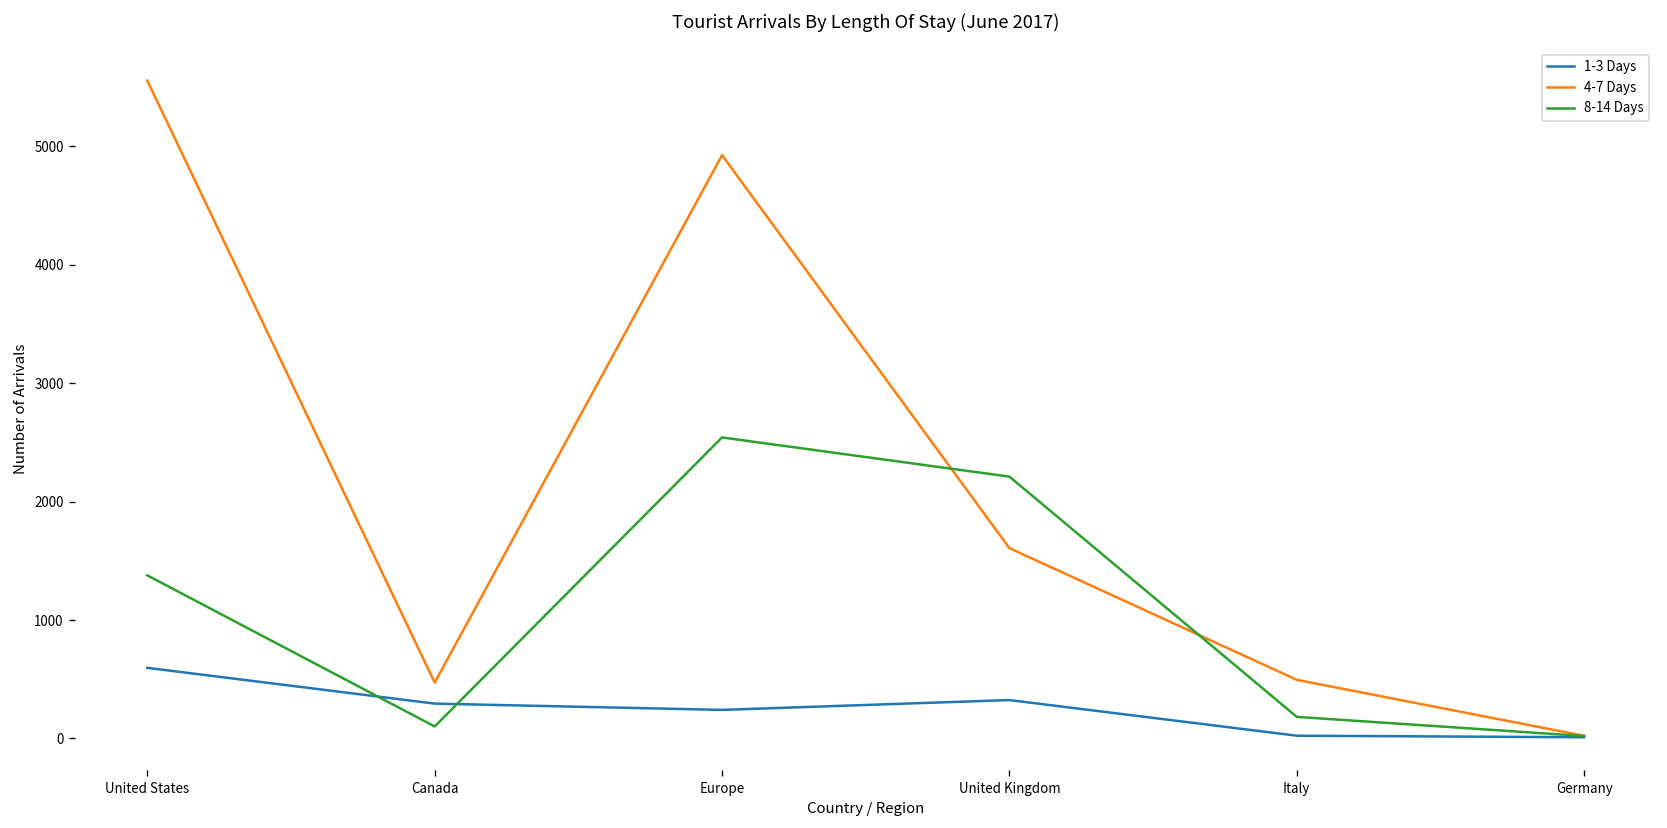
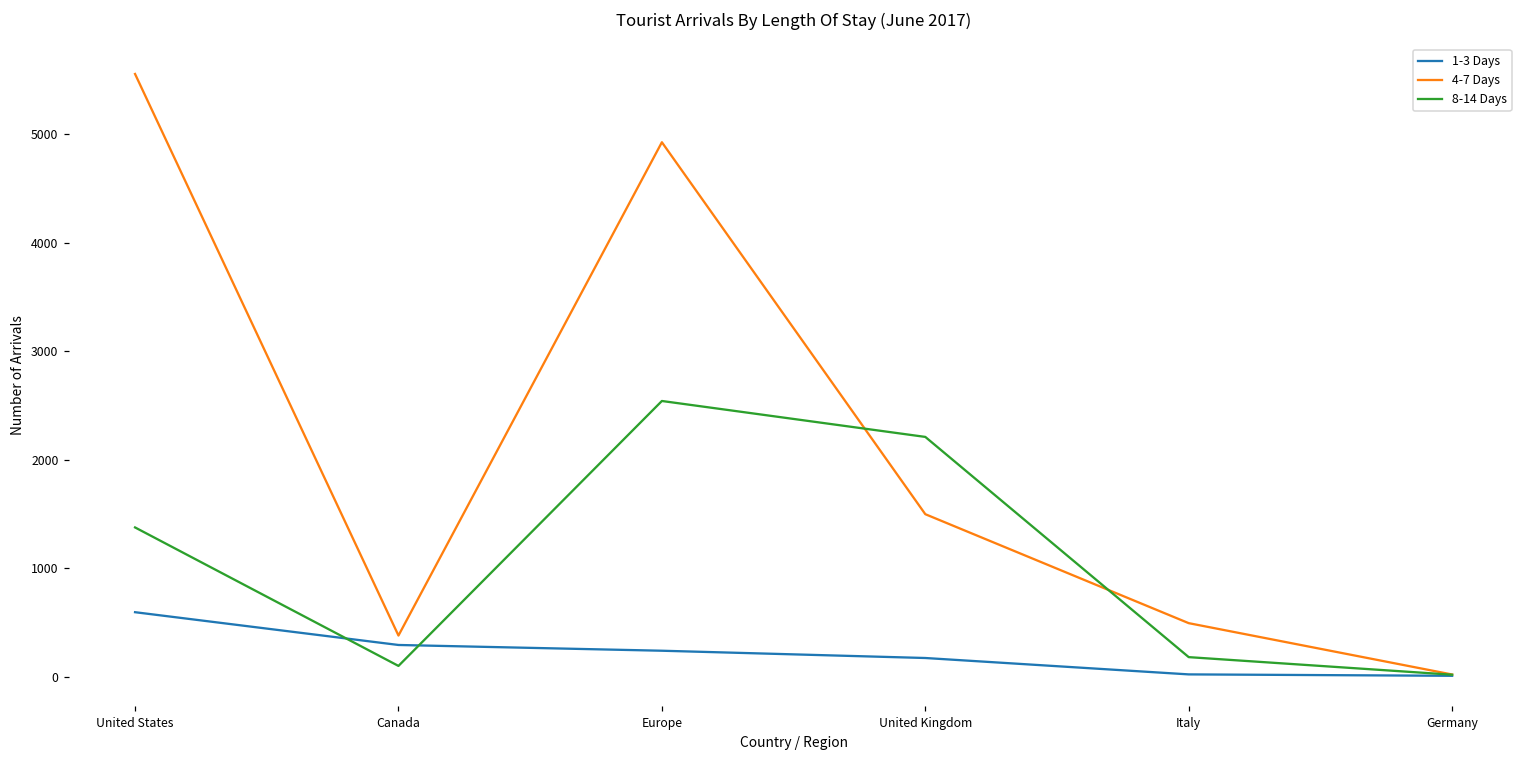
4-7 Days, Canada: 500 -> 400
1-3 Days, United Kingdom: 300 -> 200
4-7 Days, United Kingdom: 1600 -> 1500
